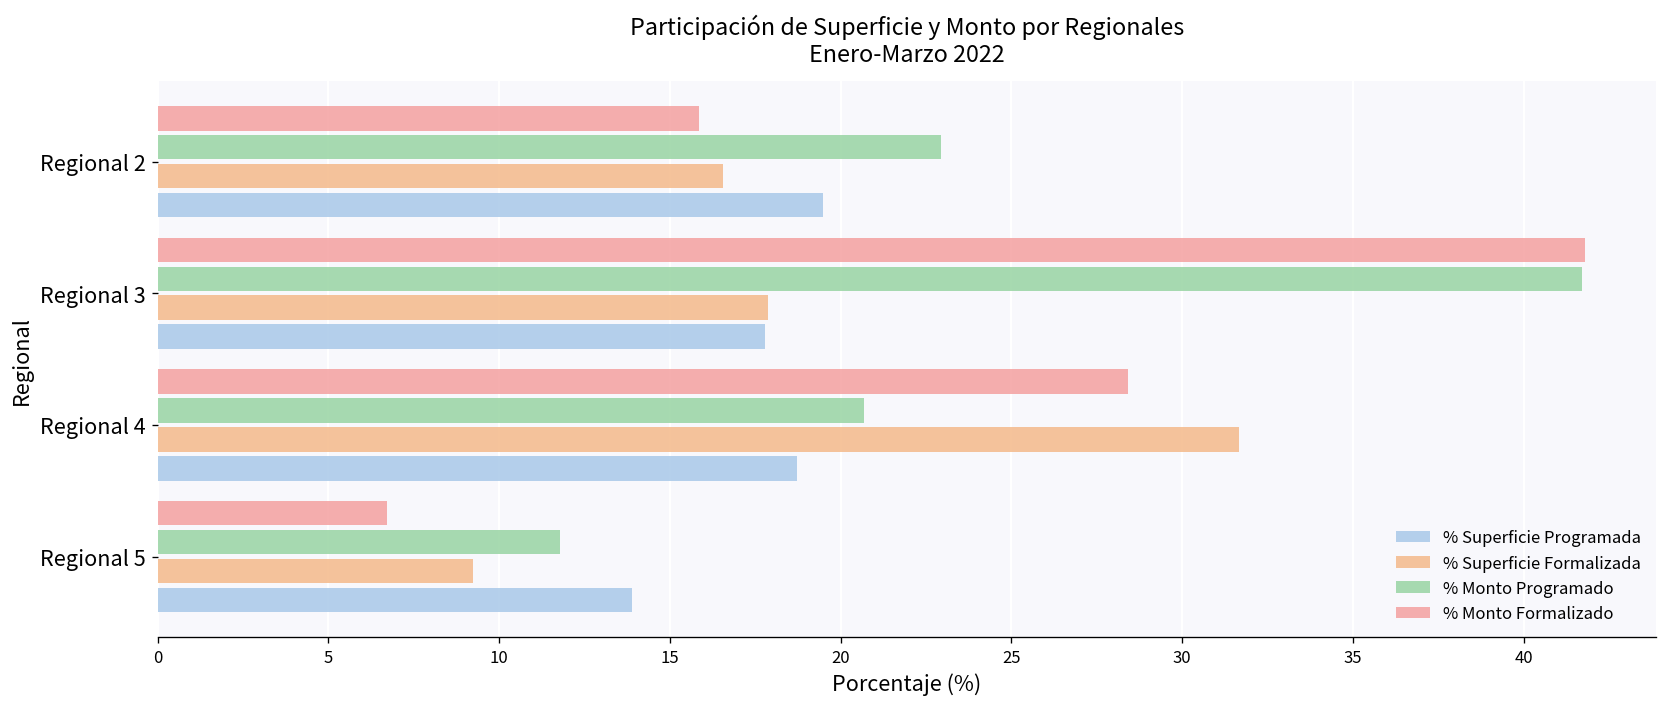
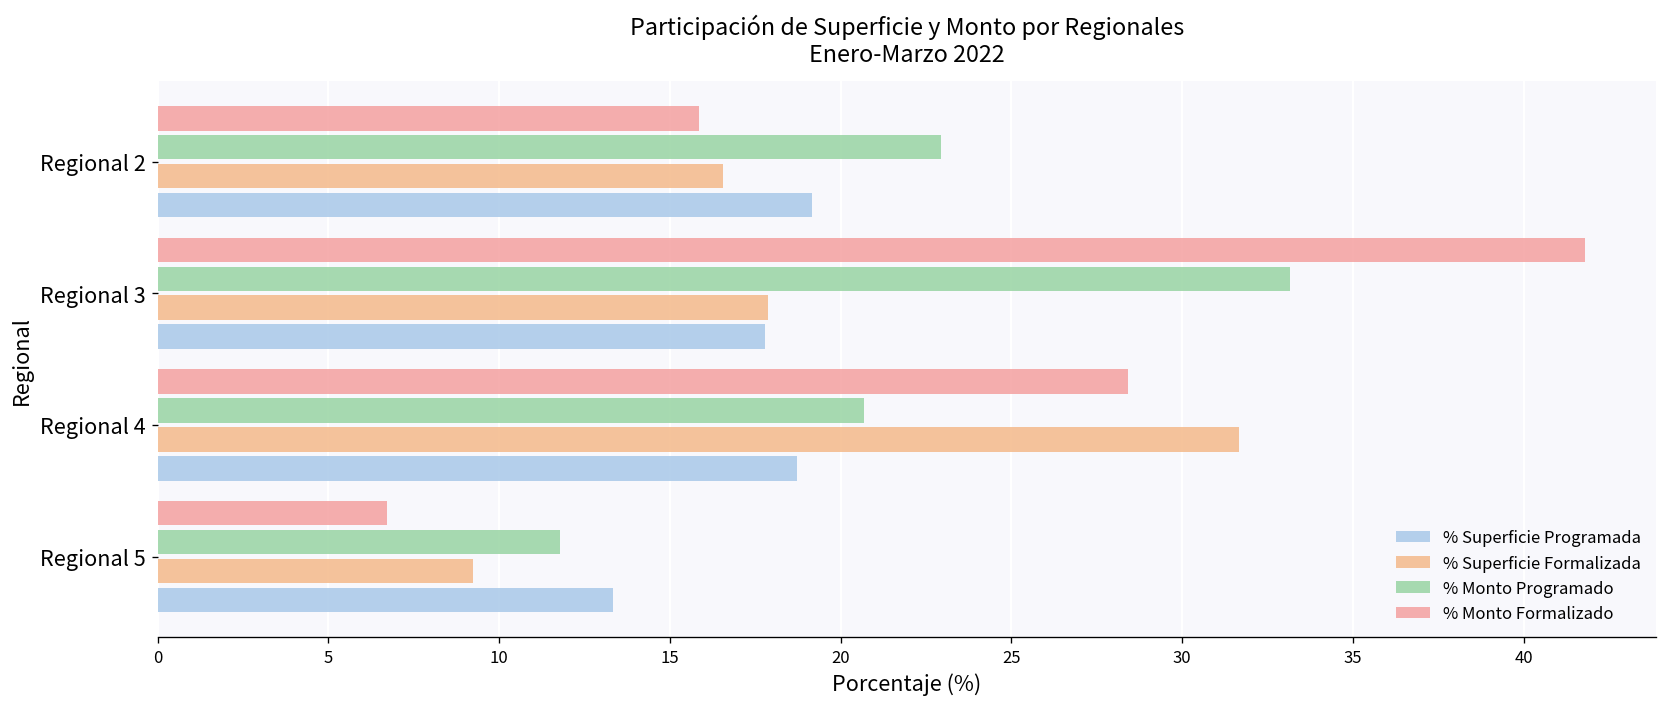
% Superficie Programada, Regional 2: 19.5 -> 19.2
% Monto Programado, Regional 3: 41.7 -> 33.2
% Superficie Programada, Regional 5: 13.9 -> 13.3
